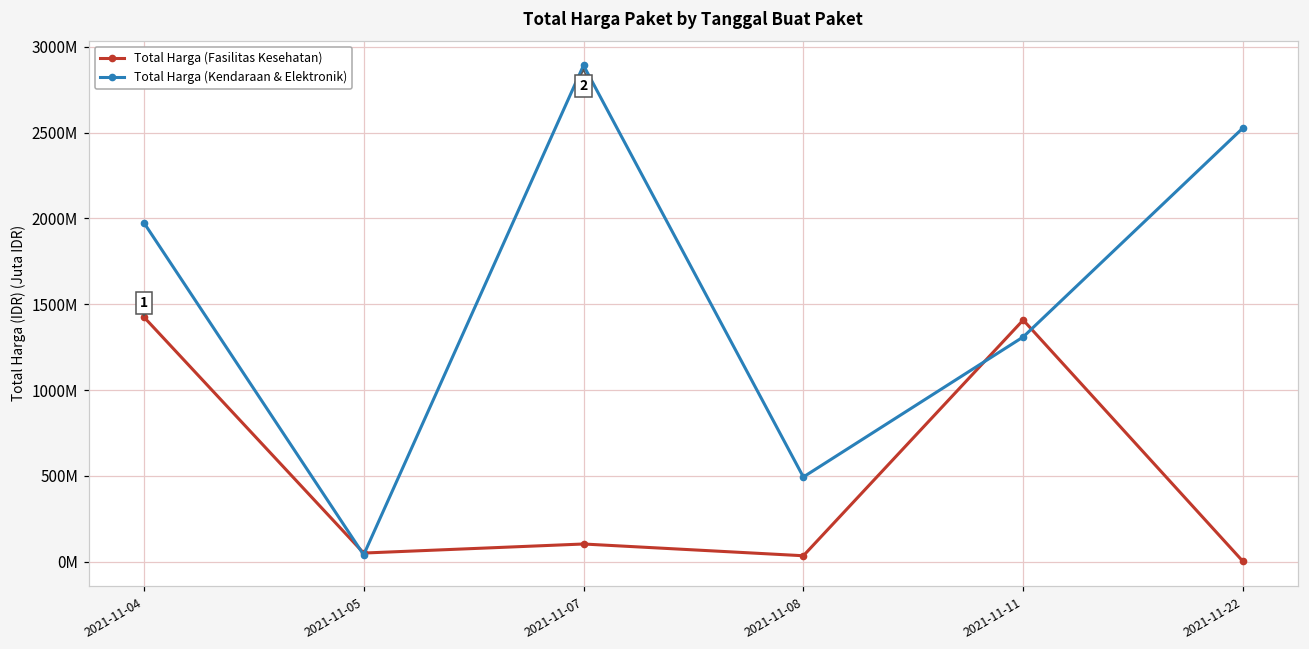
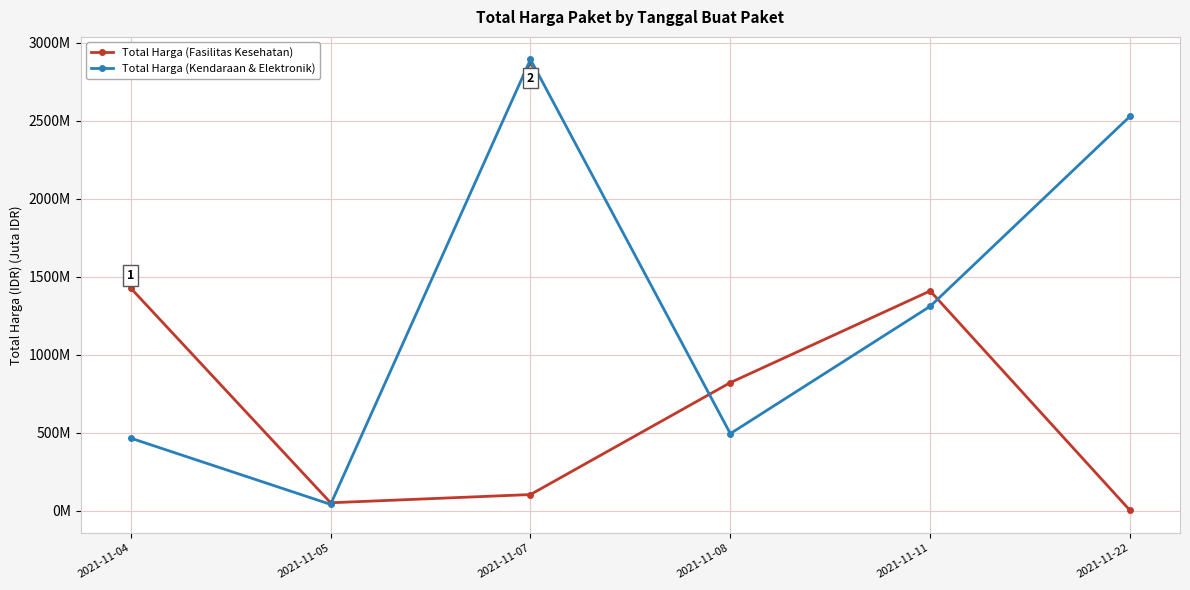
Total Harga (Kendaraan & Elektronik), 2021-11-04: 1980000000 -> 460000000
Total Harga (Fasilitas Kesehatan), 2021-11-08: 30000000 -> 820000000
